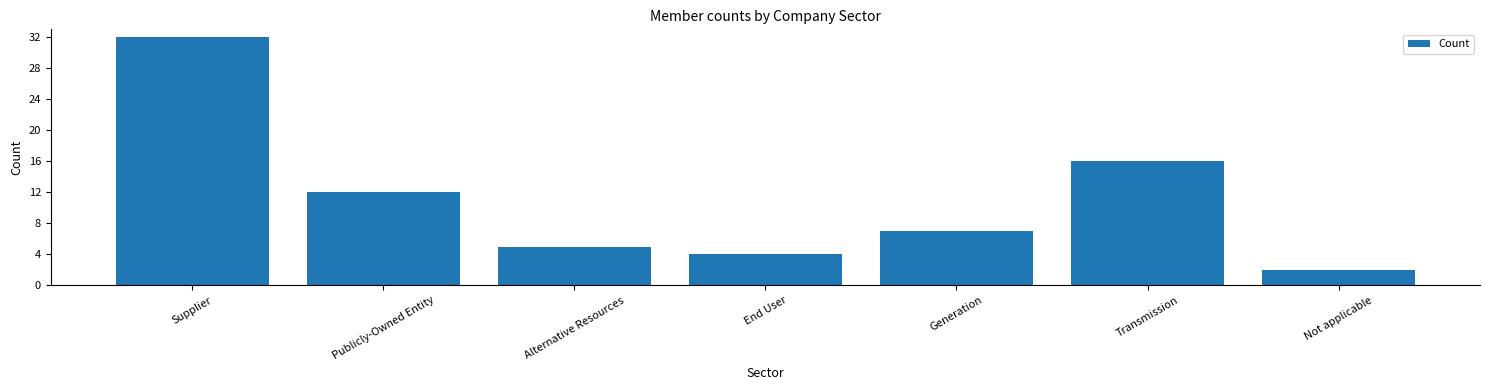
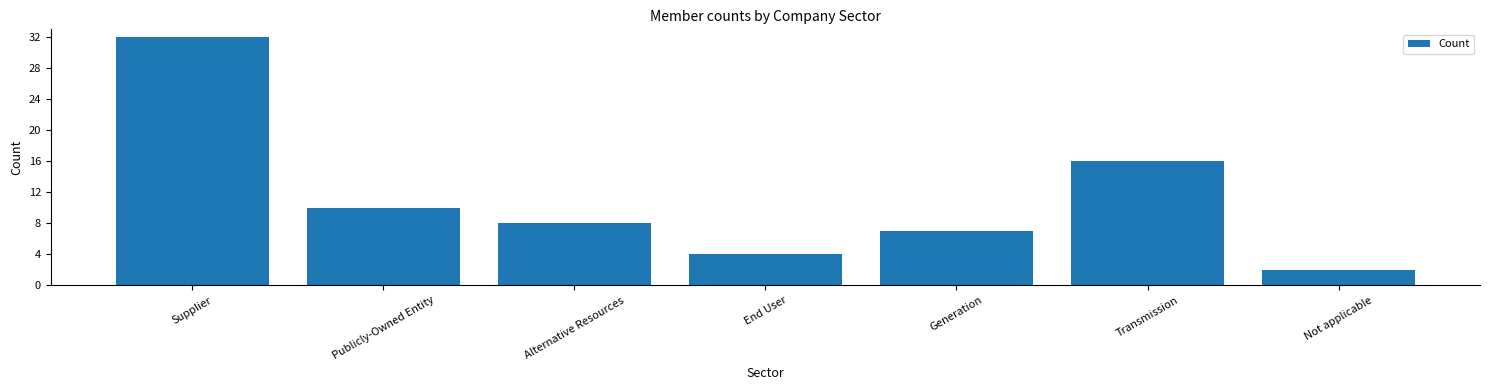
Publicly-Owned Entity: 12 -> 10
Alternative Resources: 5 -> 8
